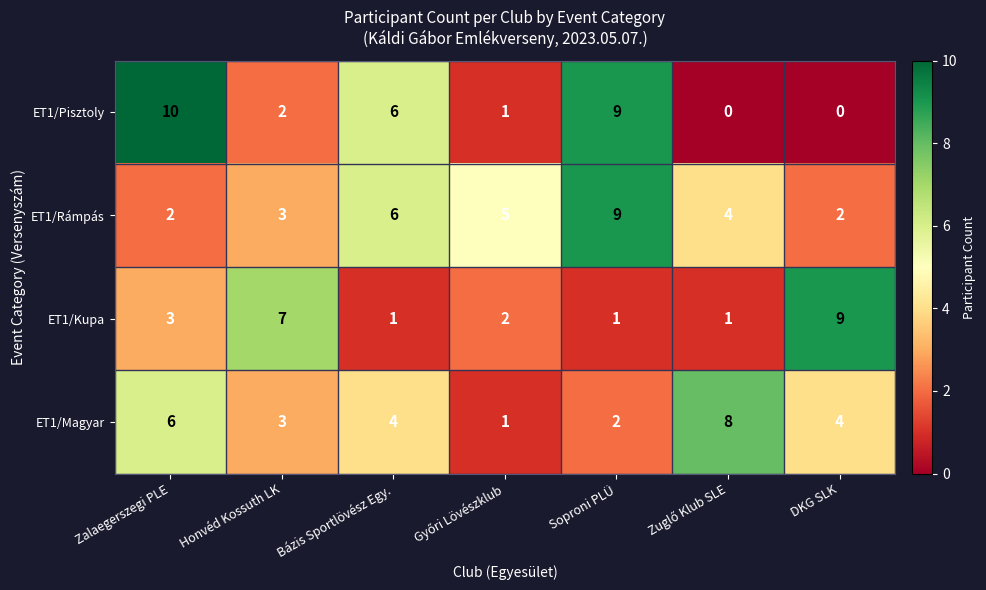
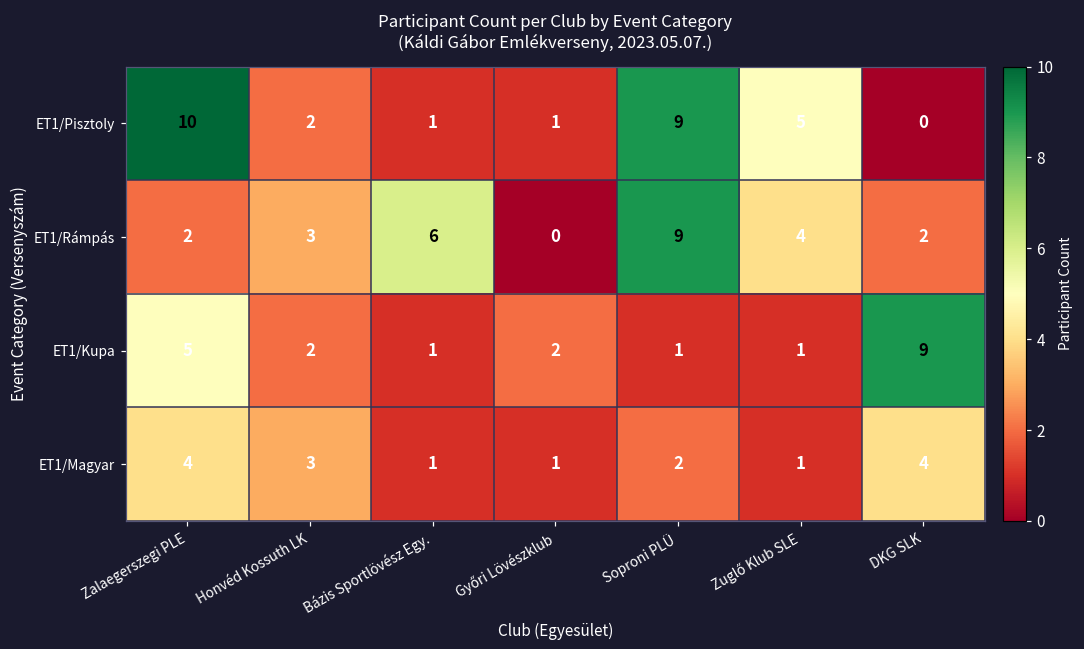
ET1/Pisztoly, Bázis Sportlövész Egy.: 6 -> 1
ET1/Pisztoly, Zuglő Klub SLE: 0 -> 5
ET1/Rámpás, Győri Lövészklub: 5 -> 0
ET1/Kupa, Zalaegerszegi PLE: 3 -> 5
ET1/Kupa, Honvéd Kossuth LK: 7 -> 2
ET1/Magyar, Zalaegerszegi PLE: 6 -> 4
ET1/Magyar, Bázis Sportlövész Egy.: 4 -> 1
ET1/Magyar, Zuglő Klub SLE: 8 -> 1
